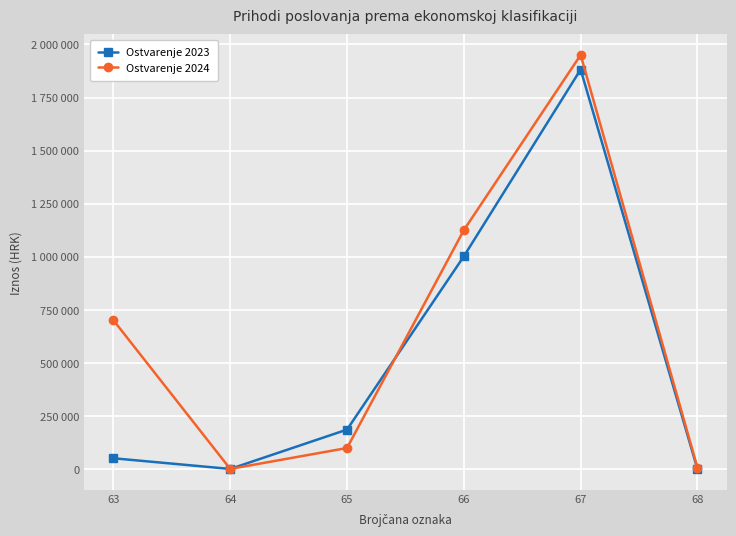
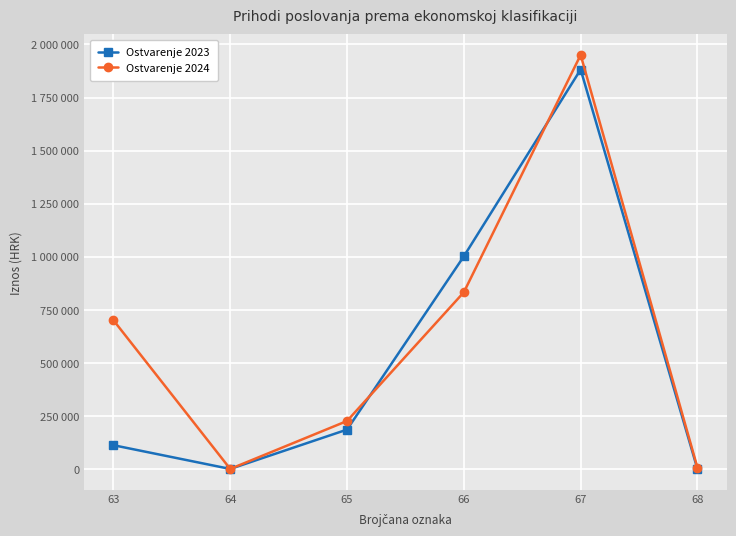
Ostvarenje 2023, 63: 50000 -> 110000
Ostvarenje 2024, 65: 100000 -> 230000
Ostvarenje 2024, 66: 1130000 -> 830000
